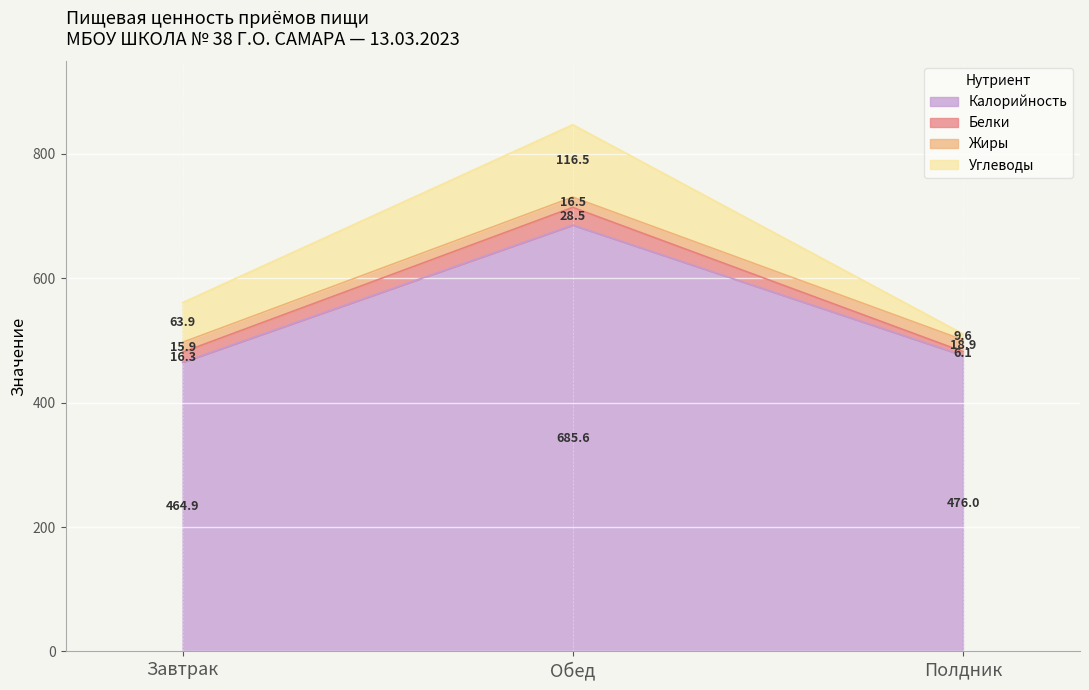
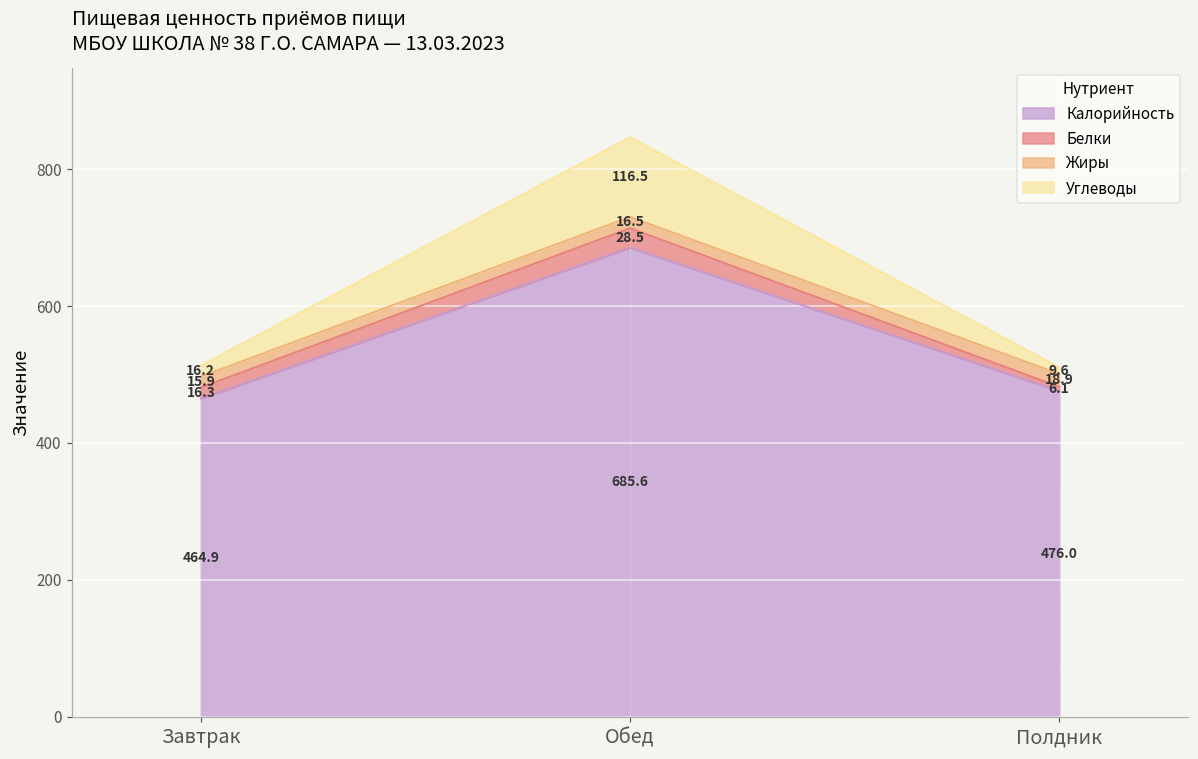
Углеводы, Завтрак: 63.9 -> 16.2
